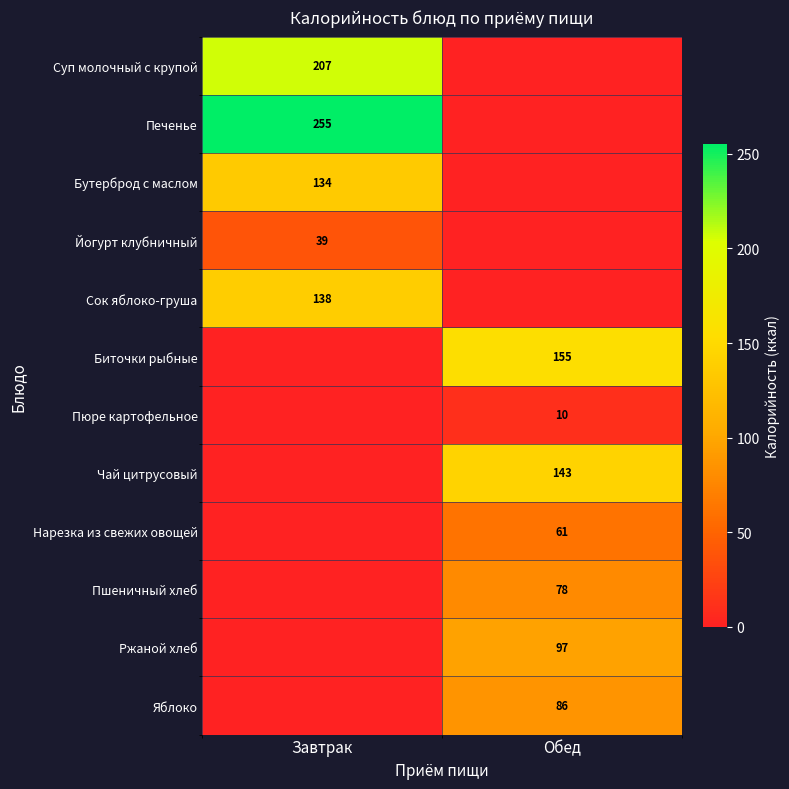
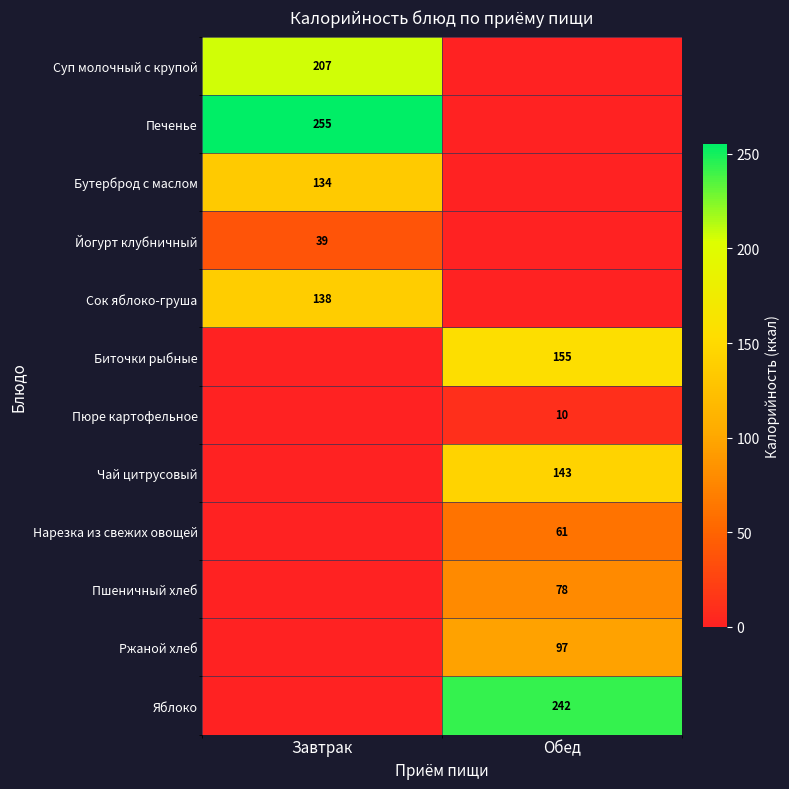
Яблоко, Обед: 86 -> 242
